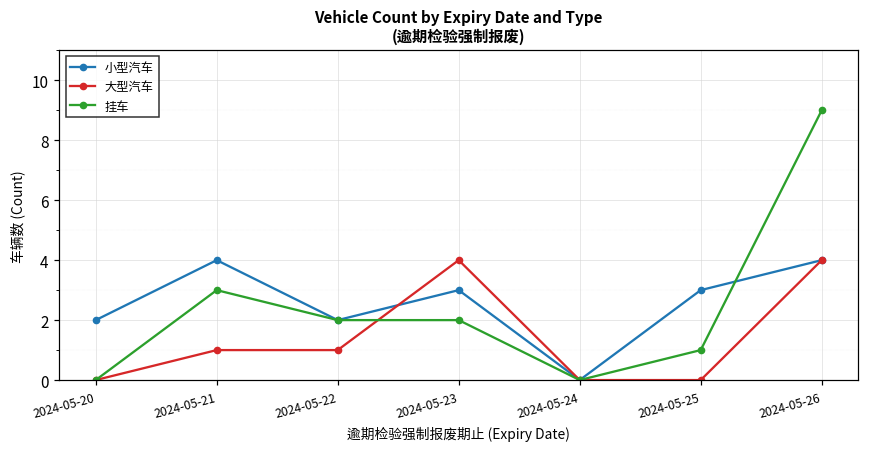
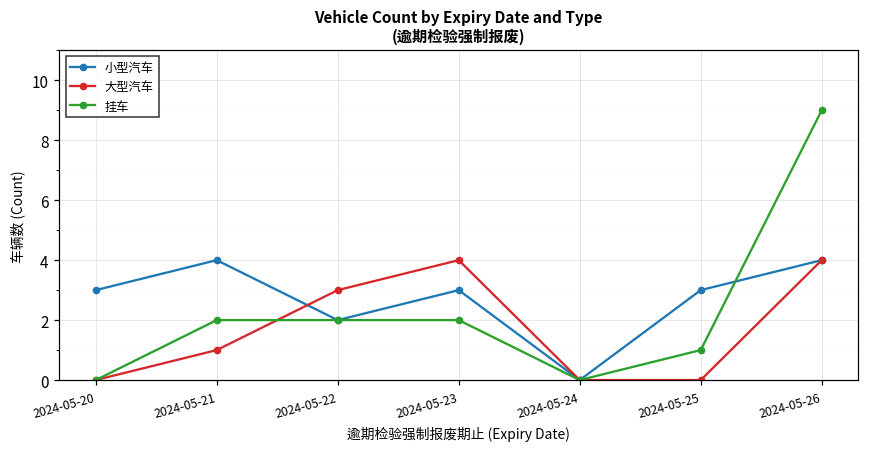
小型汽车, 2024-05-20: 2 -> 3
挂车, 2024-05-21: 3 -> 2
大型汽车, 2024-05-22: 1 -> 3
